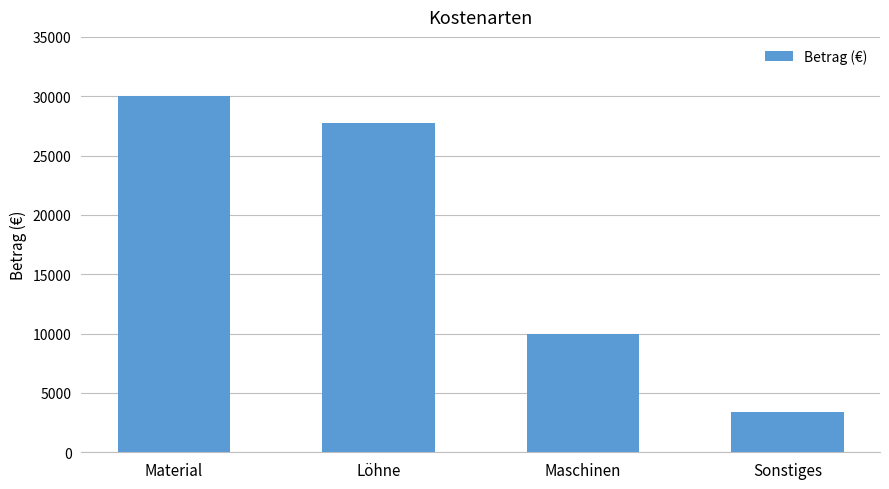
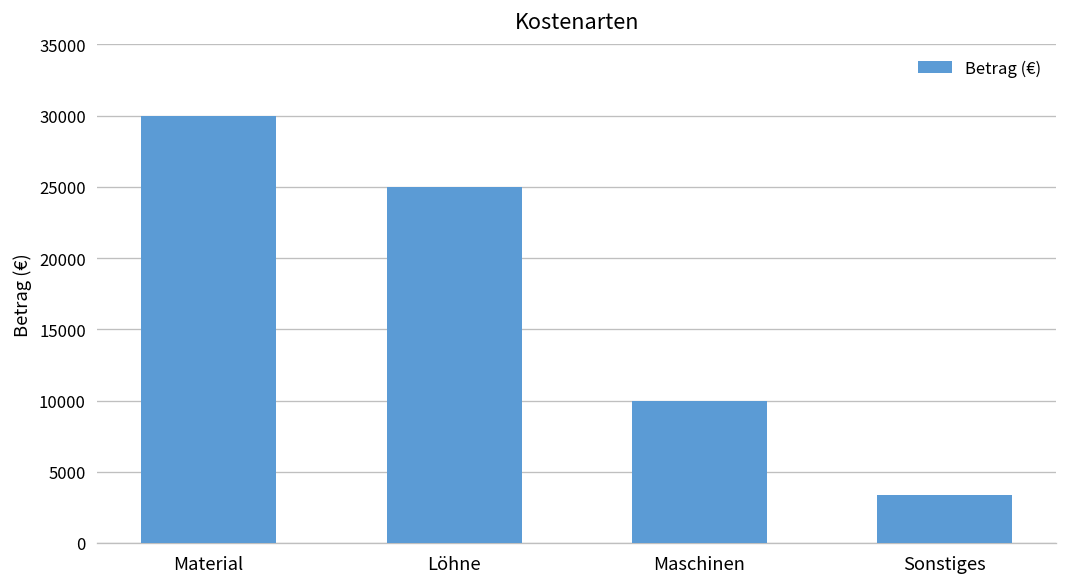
Löhne: 27700 -> 25000
